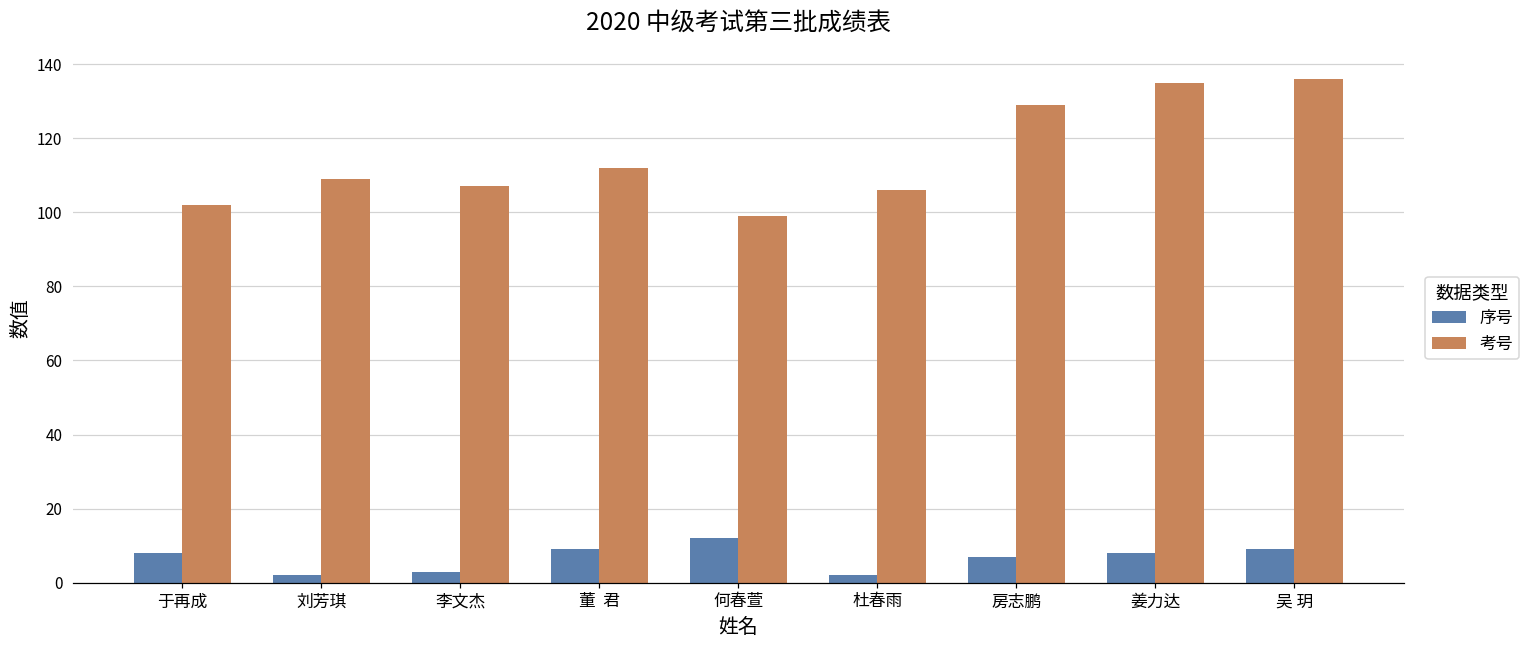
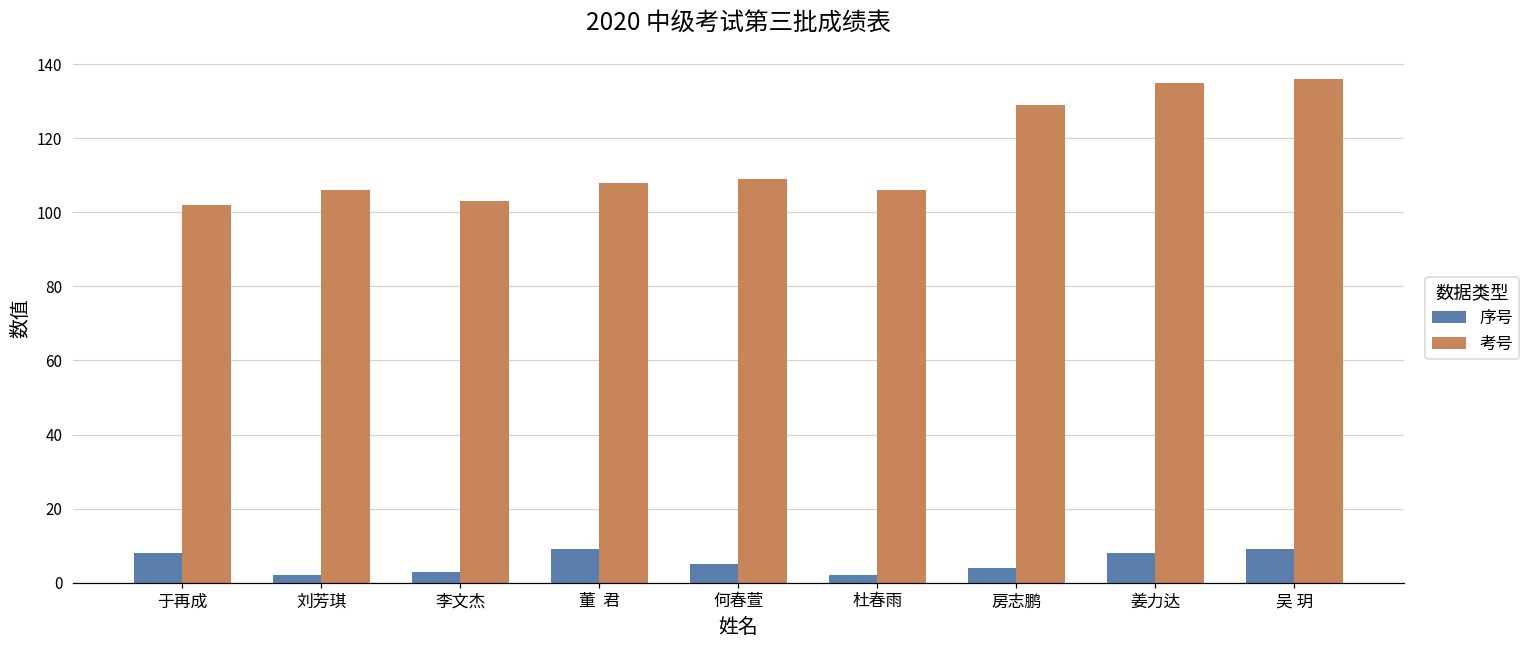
考号, 刘芳琪: 109 -> 106
考号, 李文杰: 107 -> 103
考号, 董 君: 112 -> 108
序号, 何春萱: 12 -> 5
考号, 何春萱: 99 -> 109
序号, 房志鹏: 7 -> 4
